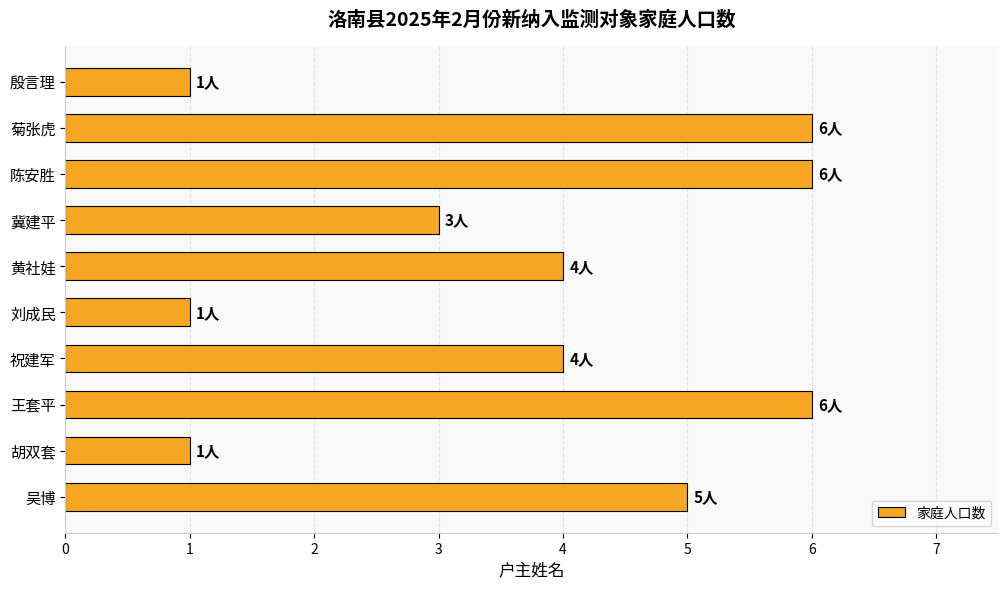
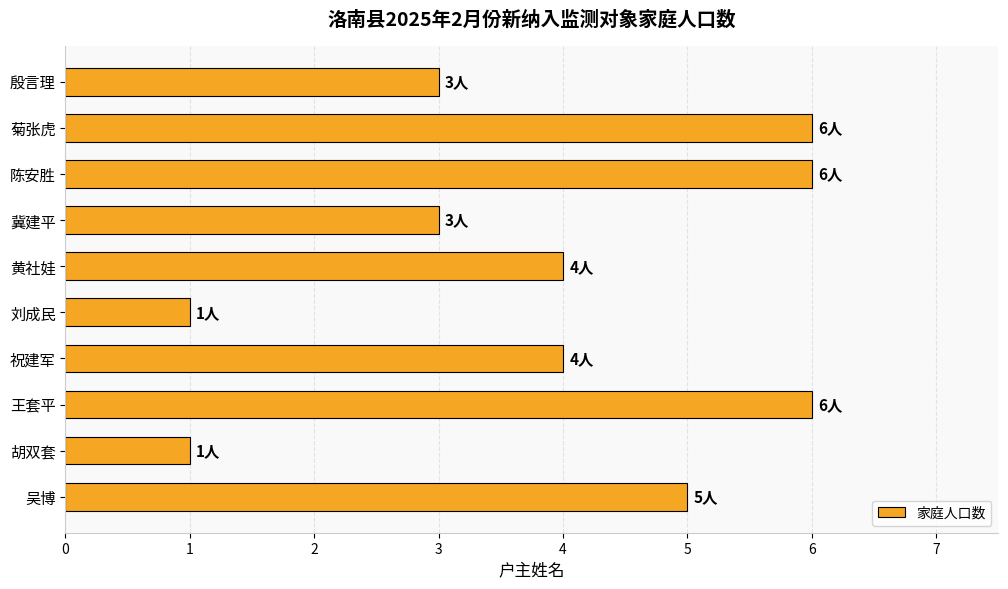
殷言理: 1人 -> 3人
